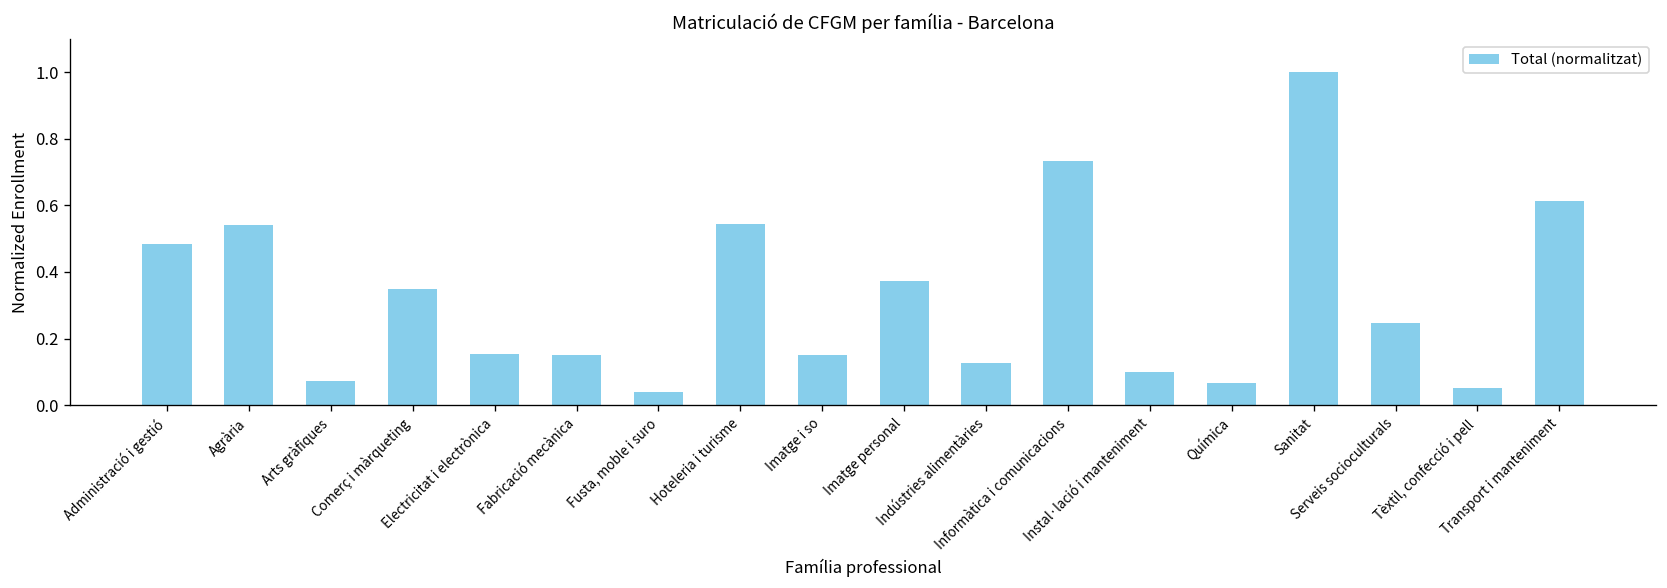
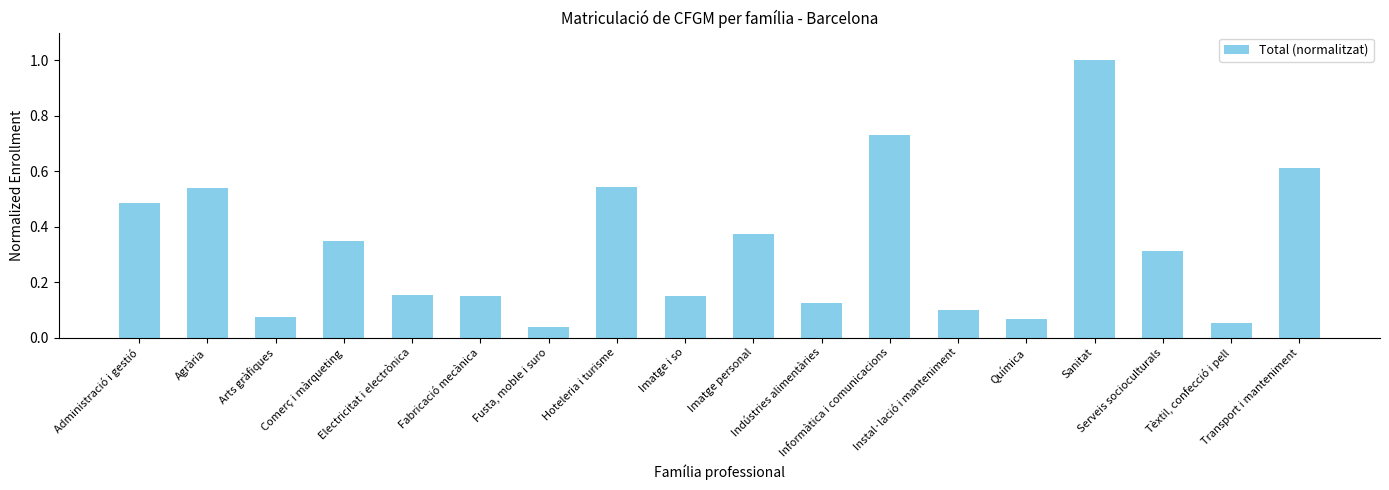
Serveis socioculturals: 0.25 -> 0.31
